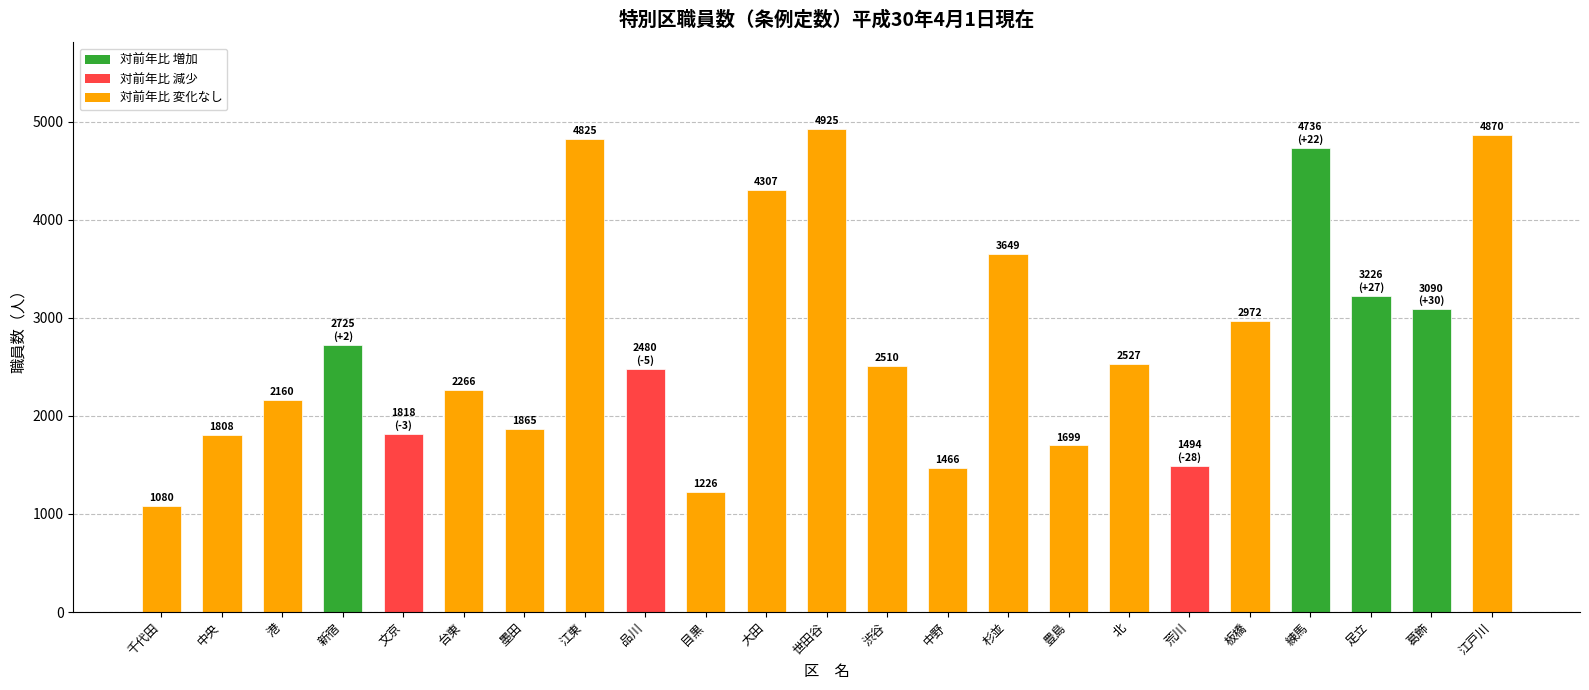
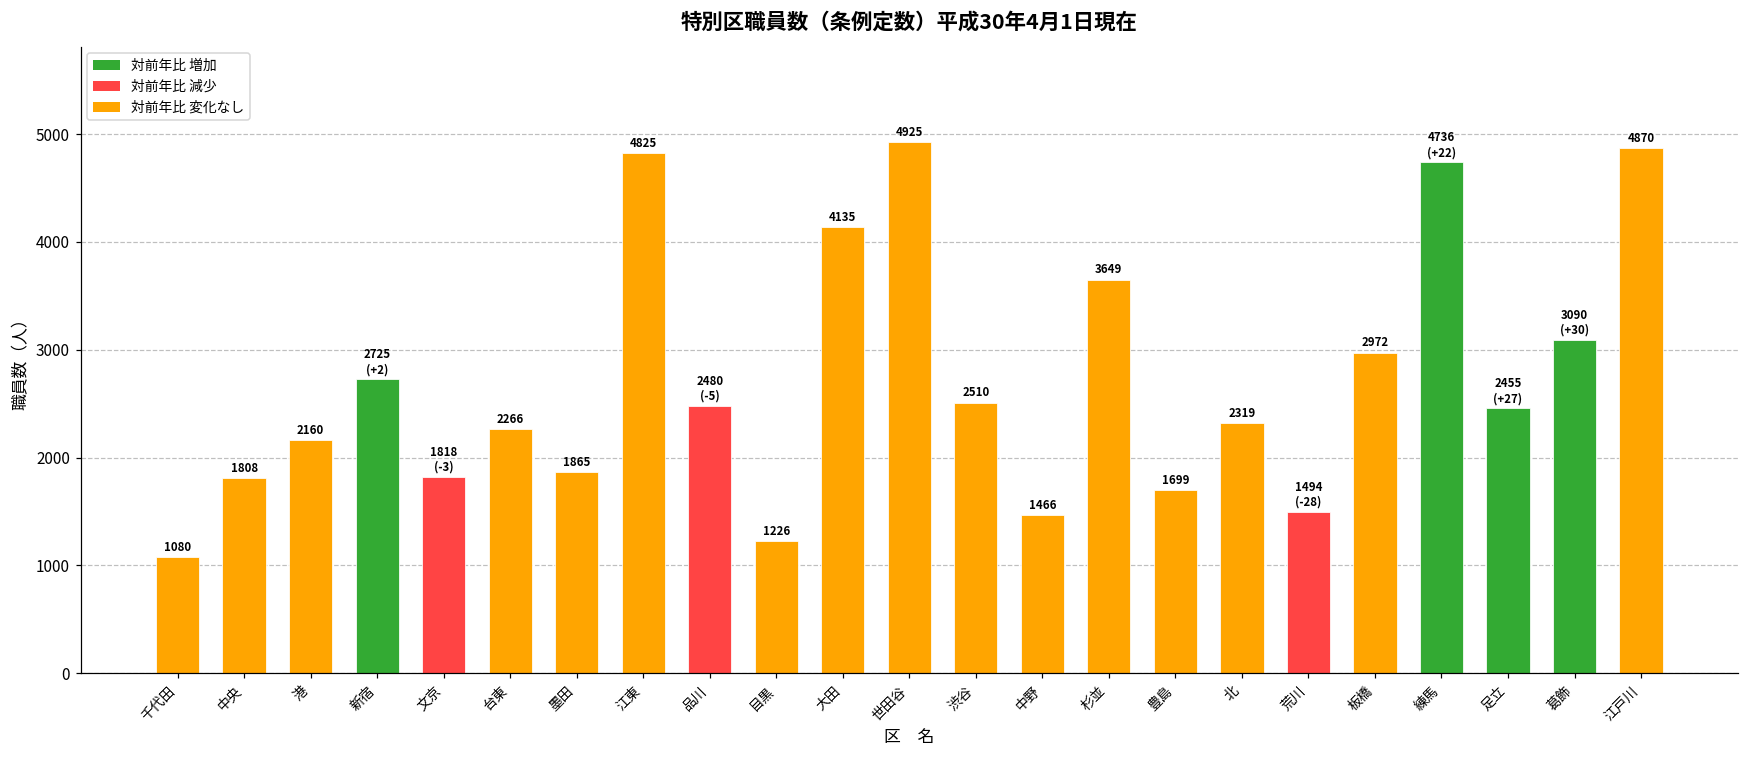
大田: 4307 -> 4135
北: 2527 -> 2319
足立: 3226 -> 2455
